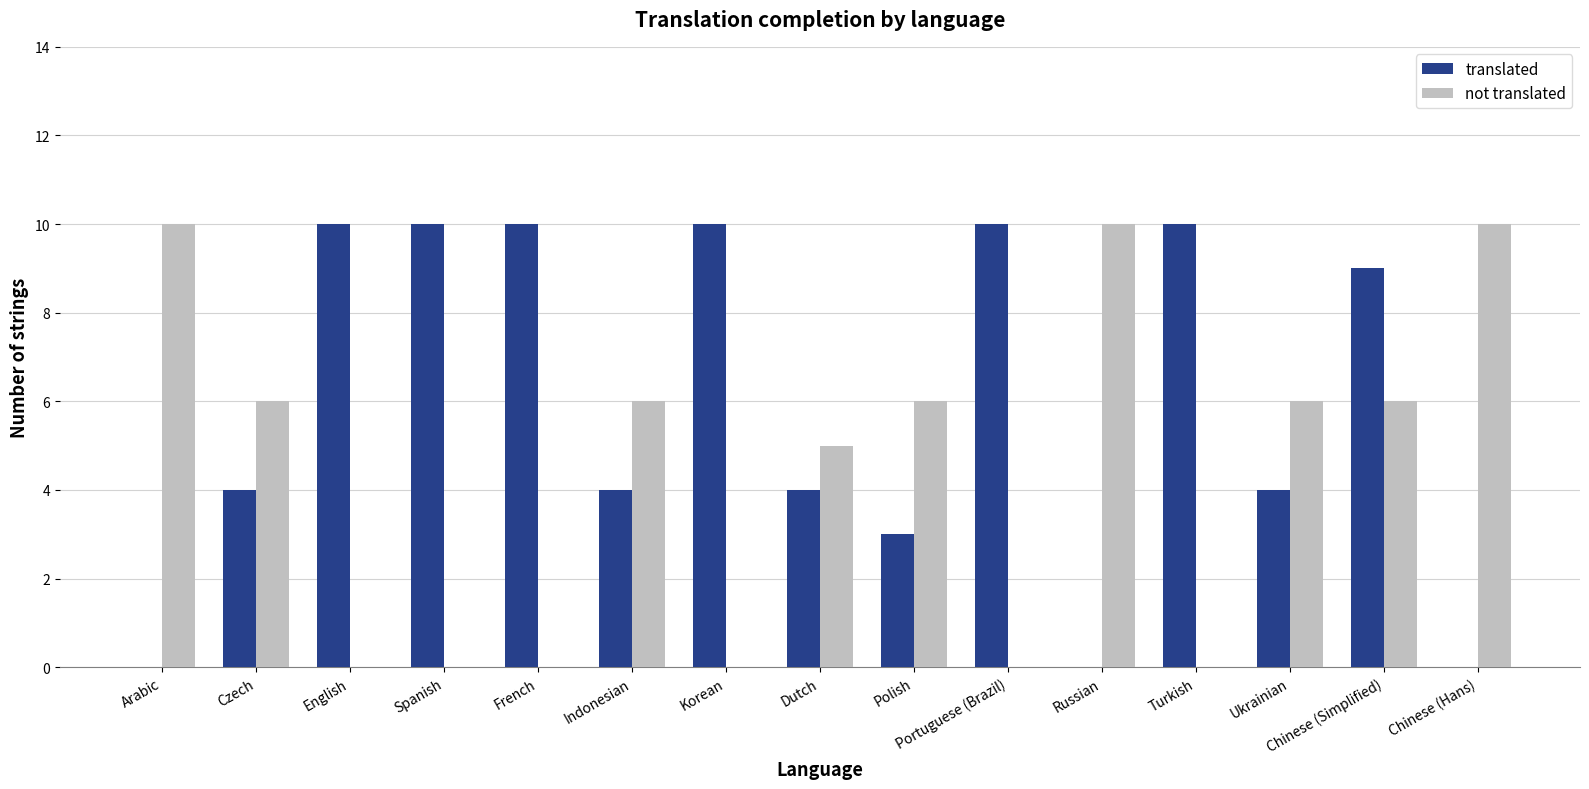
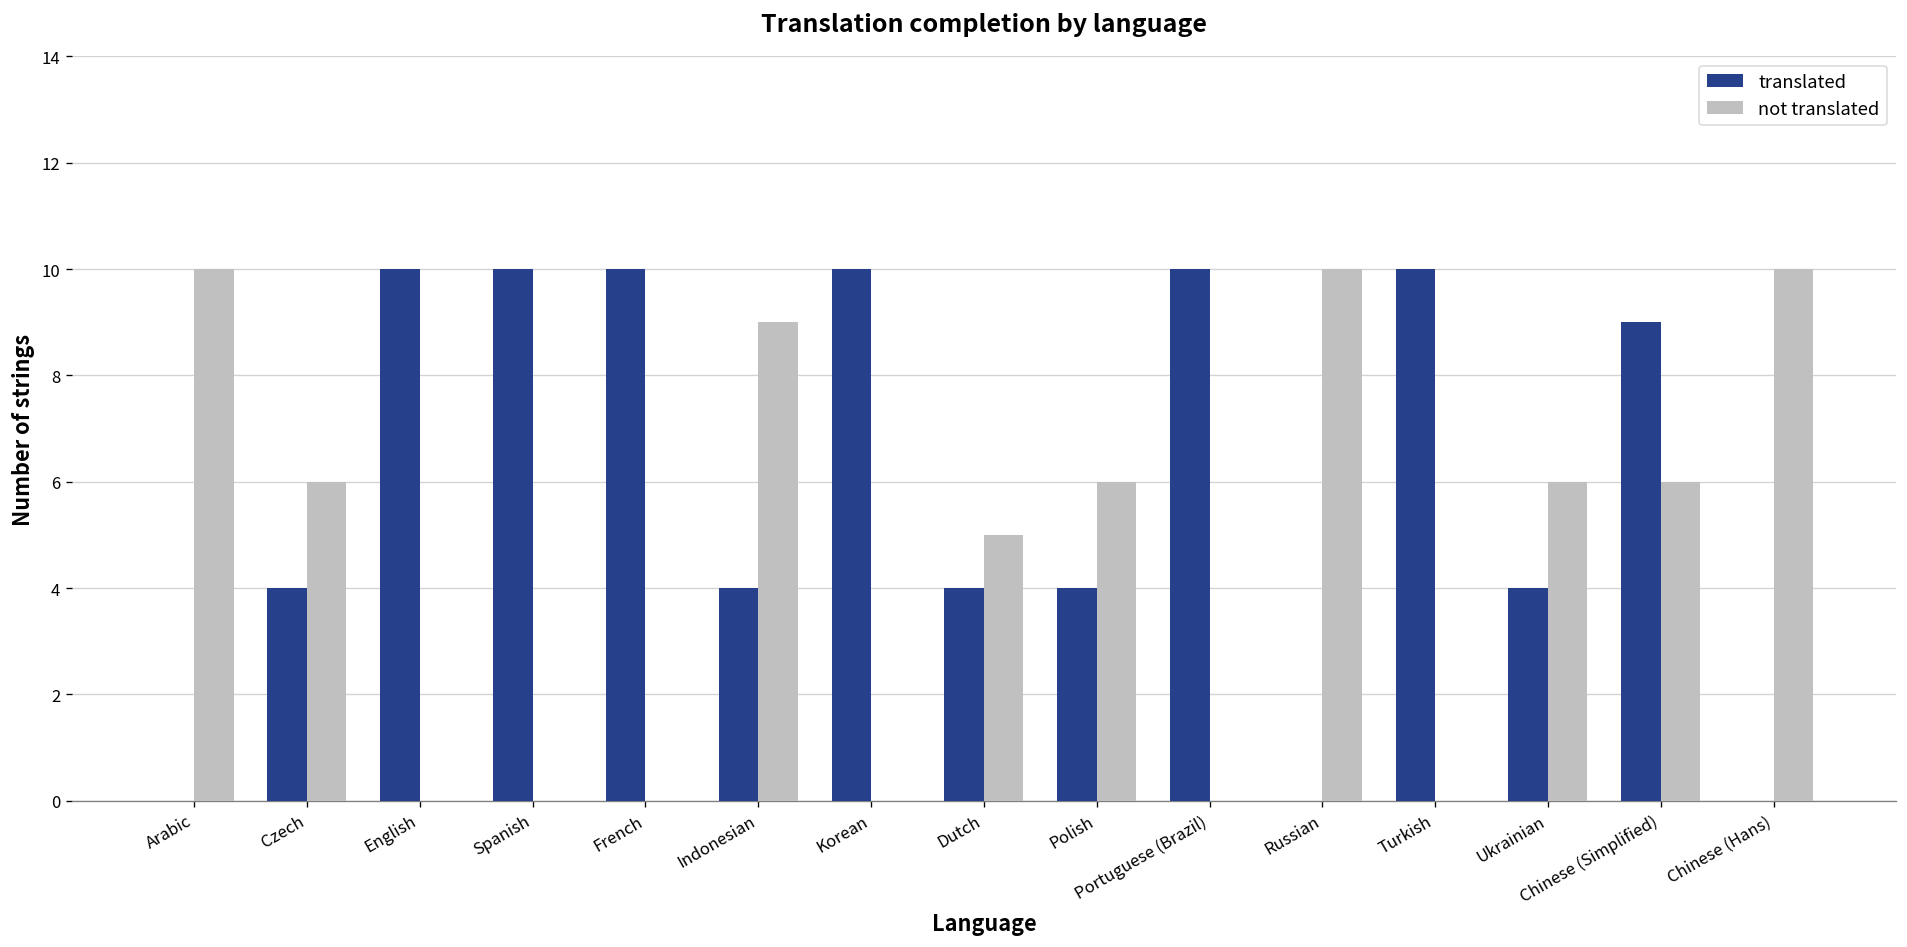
not translated, Indonesian: 6 -> 9
translated, Polish: 3 -> 4
